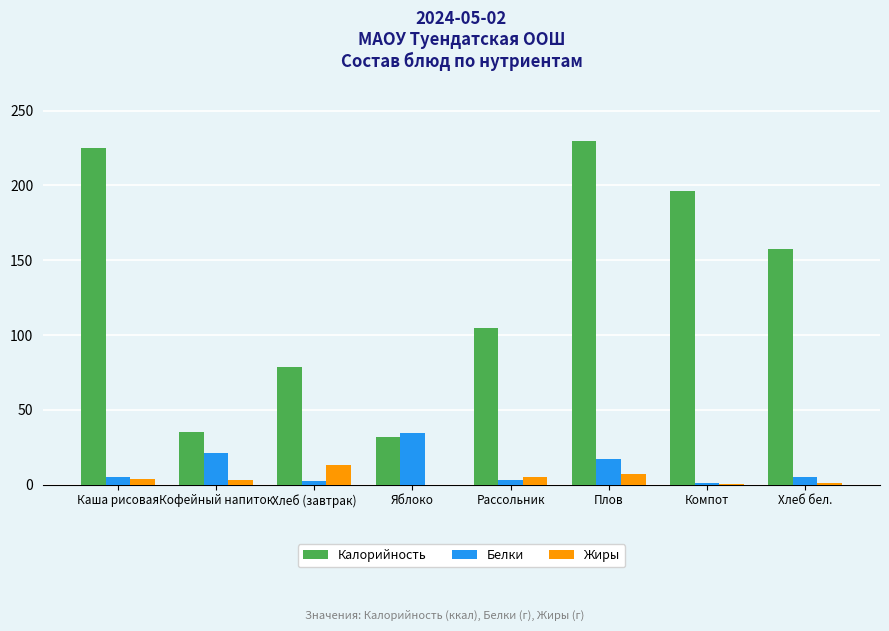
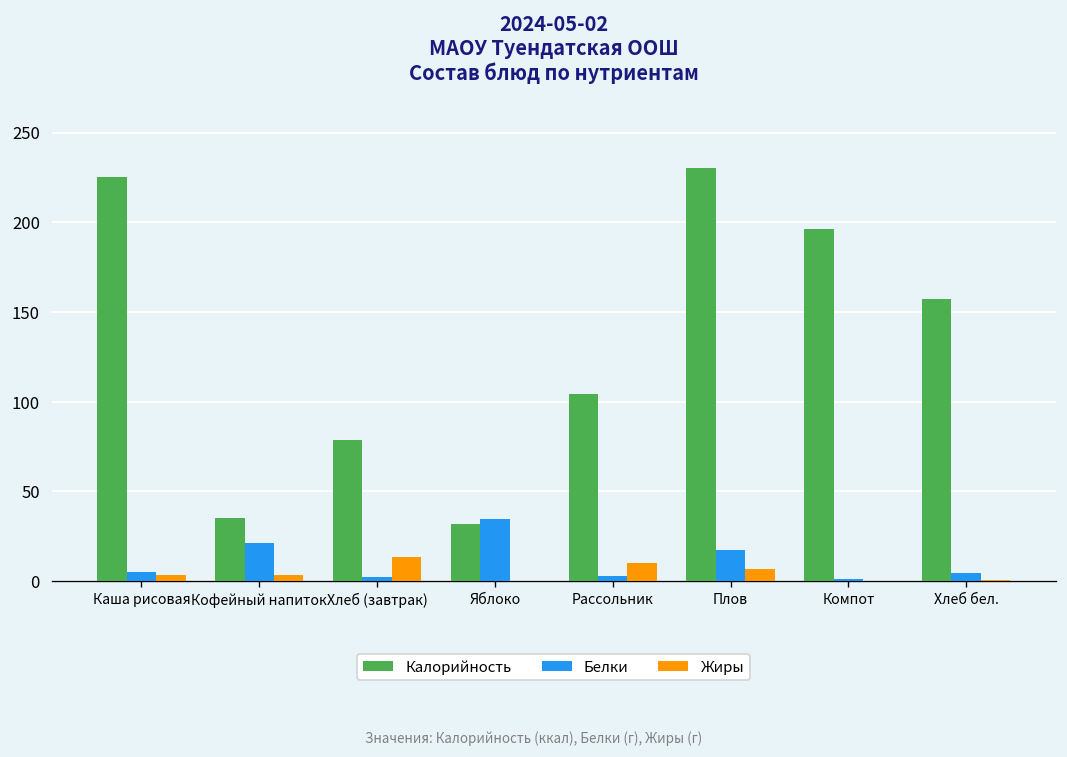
Жиры, Рассольник: 5 -> 10
